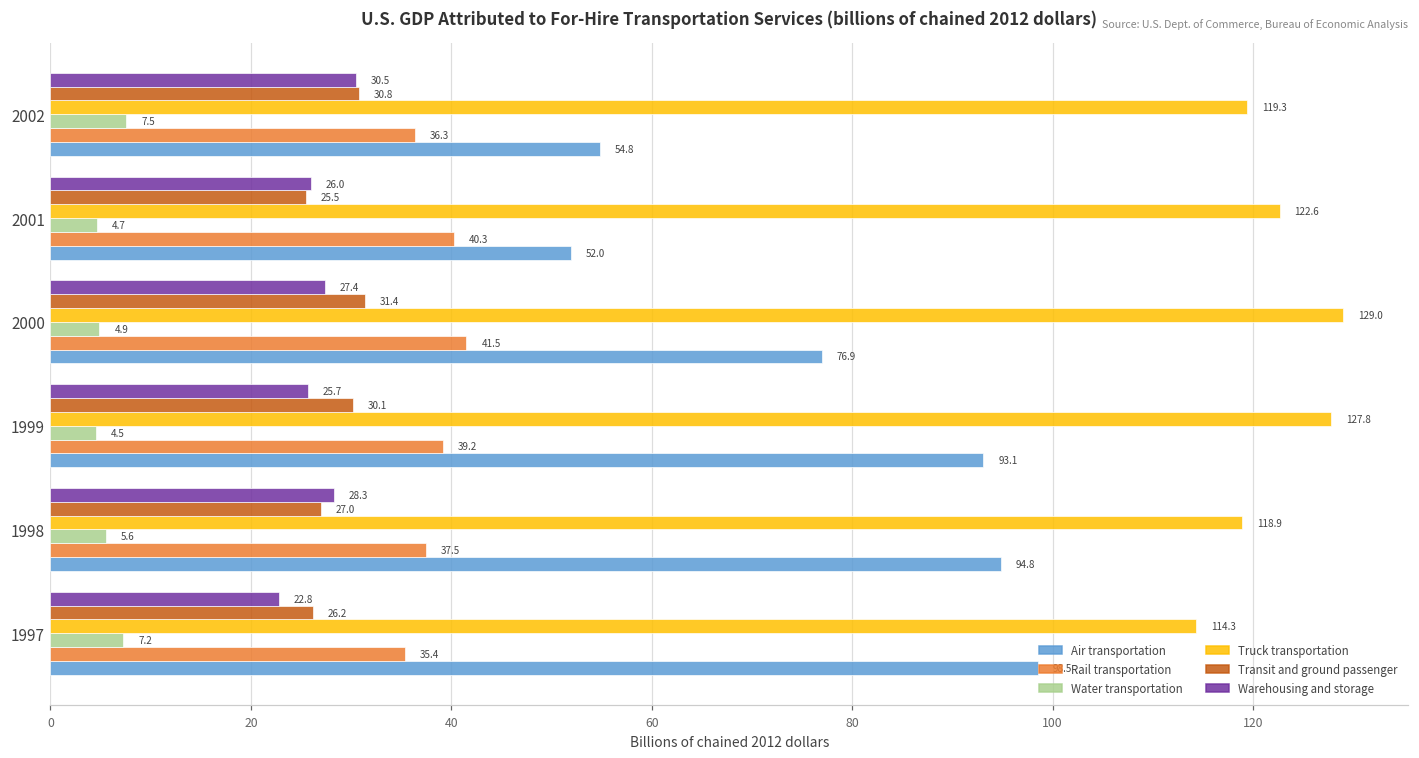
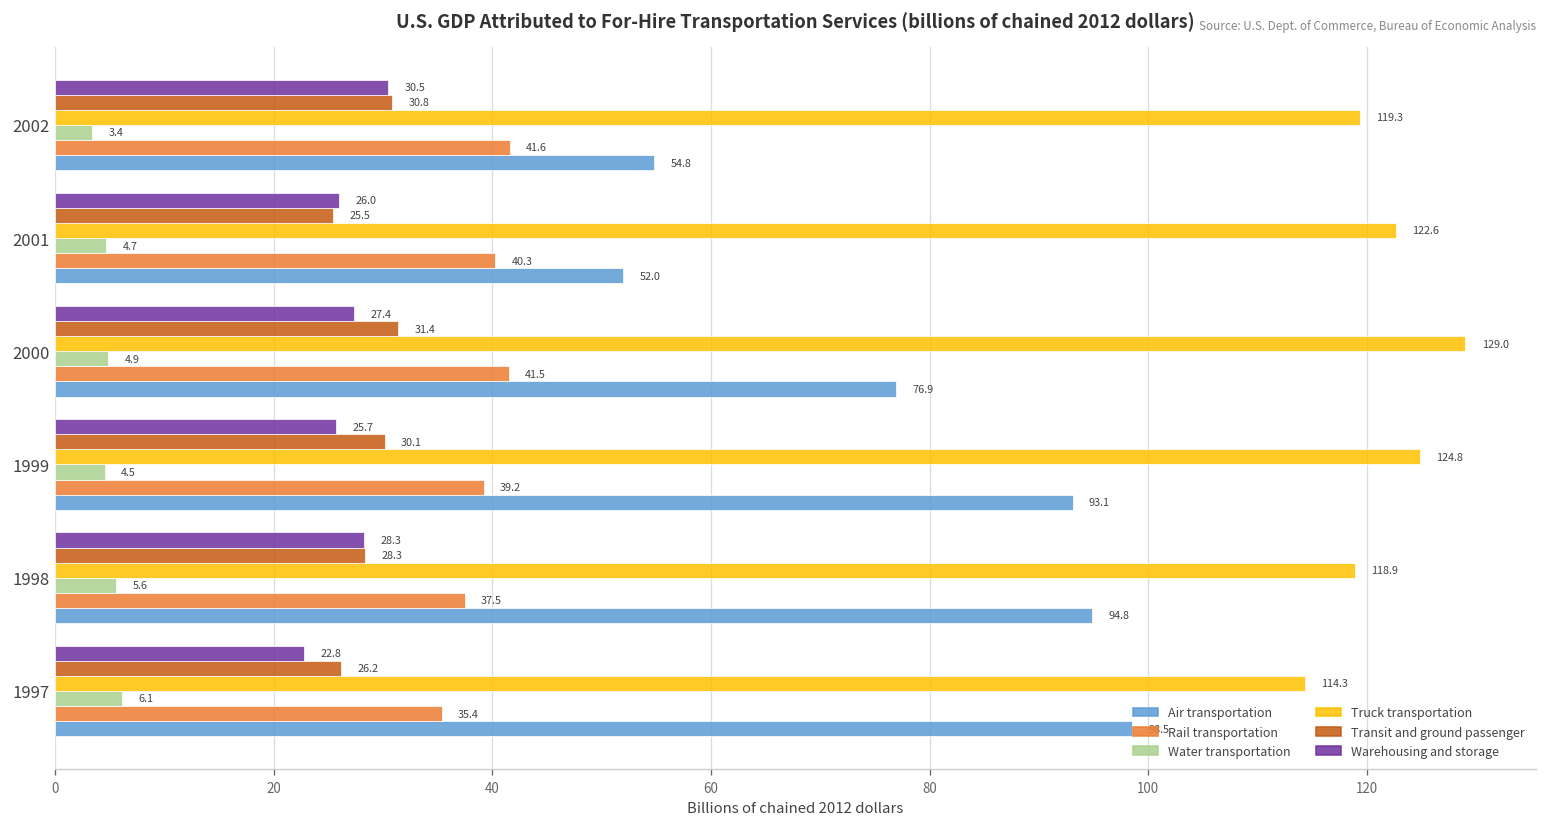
Water transportation, 2002: 7.5 -> 3.4
Rail transportation, 2002: 36.3 -> 41.6
Truck transportation, 1999: 127.8 -> 124.8
Transit and ground passenger, 1998: 27.0 -> 28.3
Water transportation, 1997: 7.2 -> 6.1
